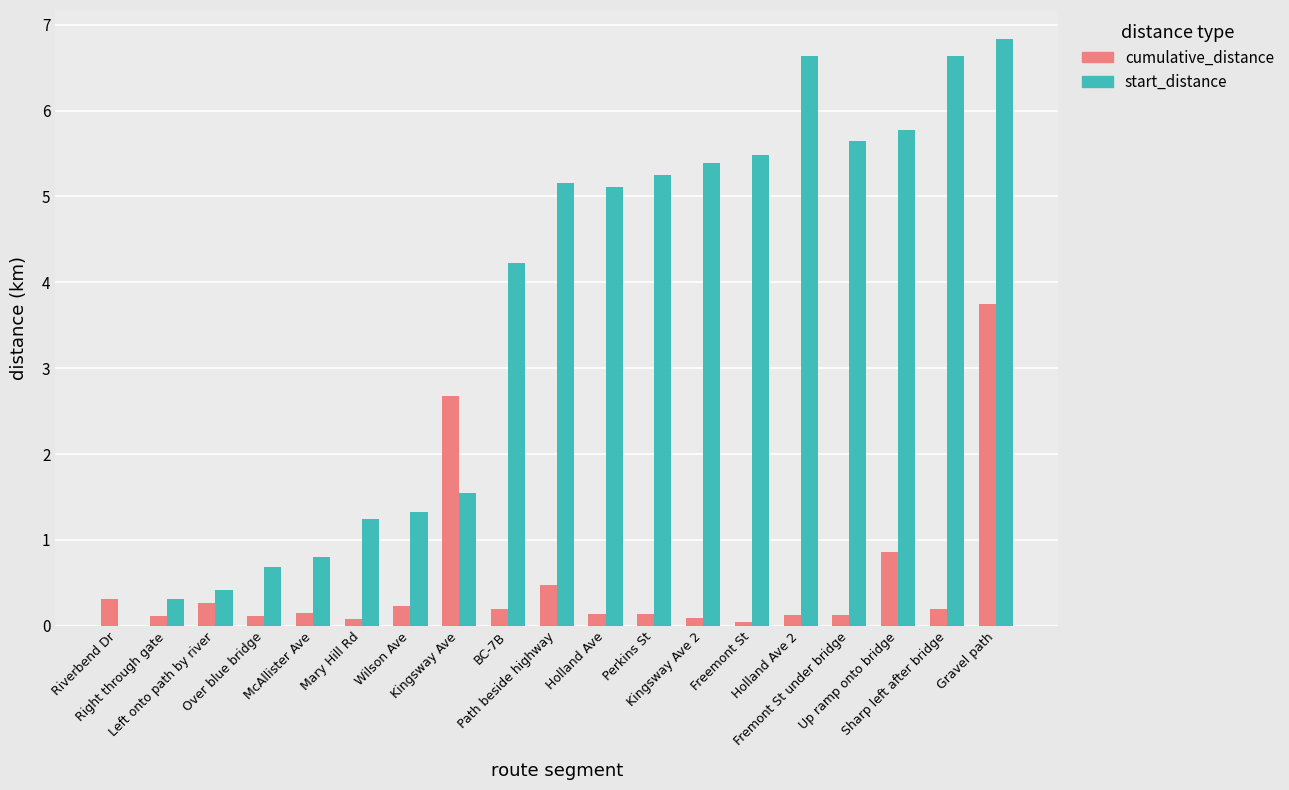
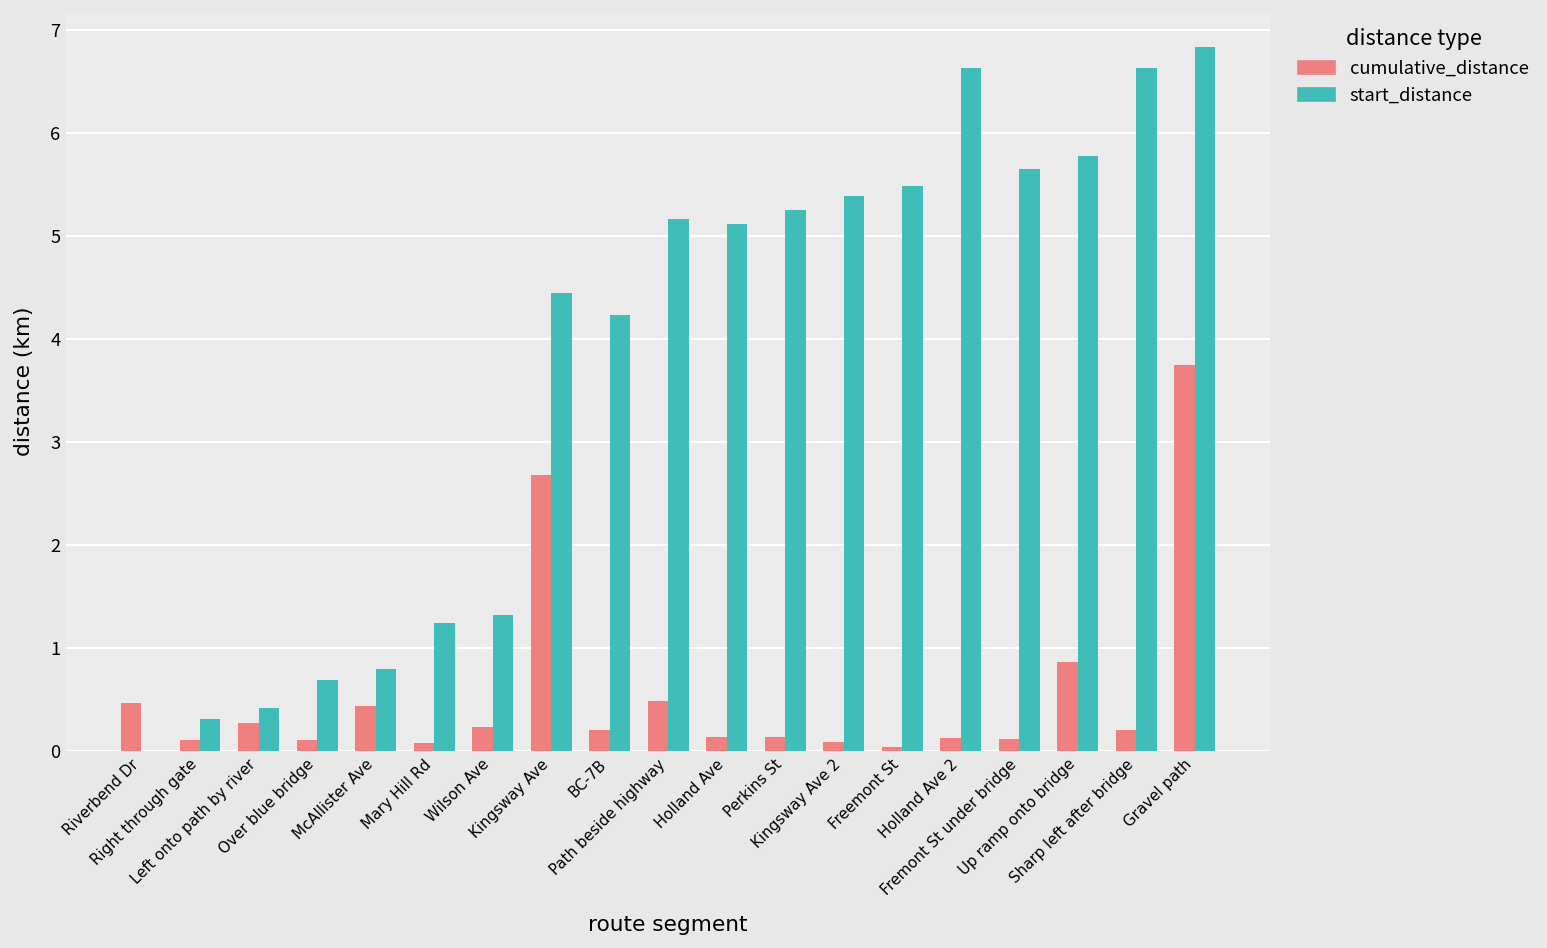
cumulative_distance, Riverbend Dr: 0.3 -> 0.5
cumulative_distance, McAllister Ave: 0.2 -> 0.4
start_distance, Kingsway Ave: 1.6 -> 4.4
